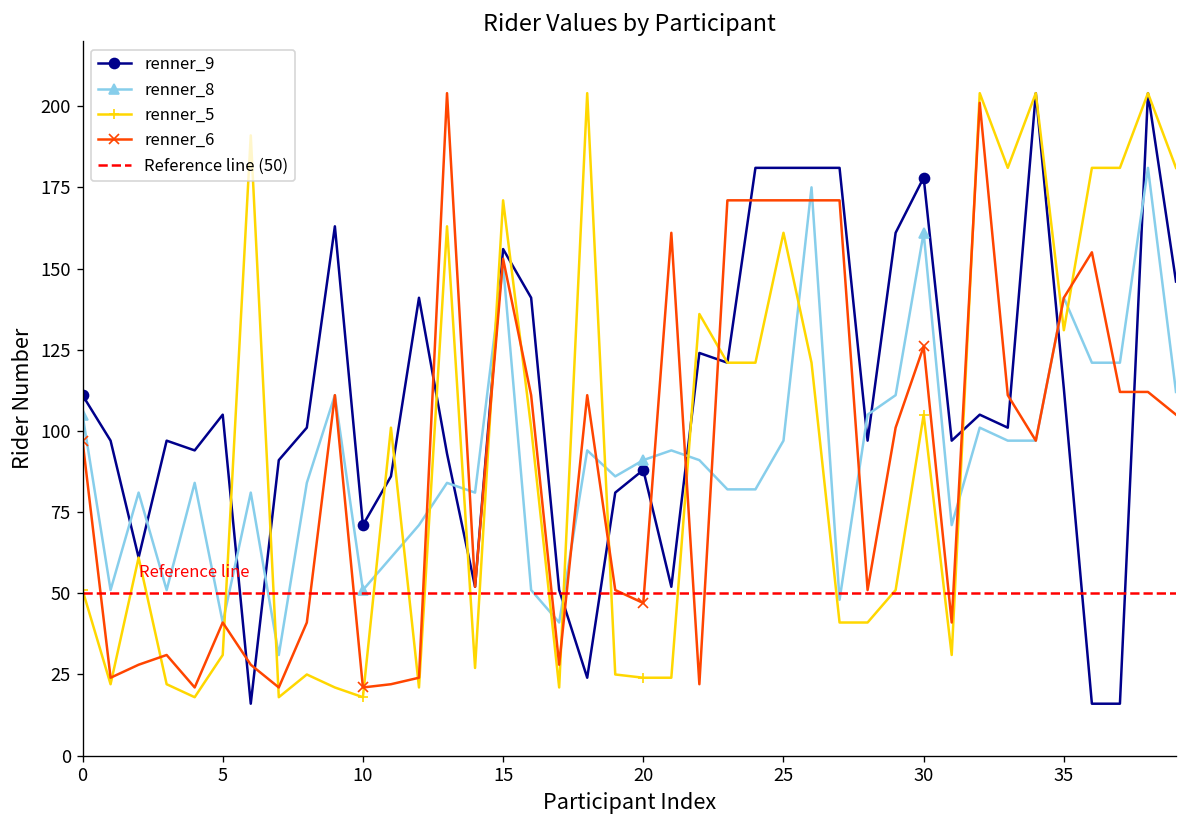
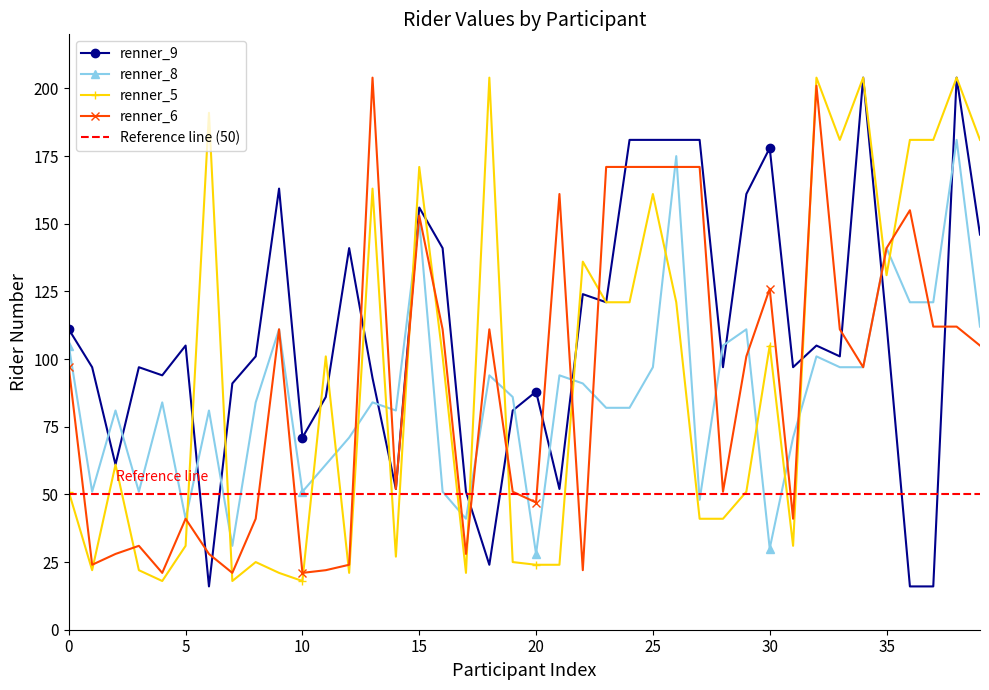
renner_8, 20: 91 -> 28
renner_8, 30: 161 -> 30
